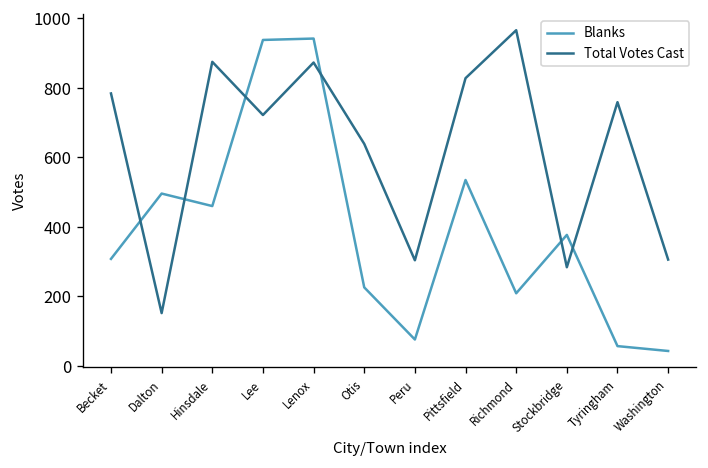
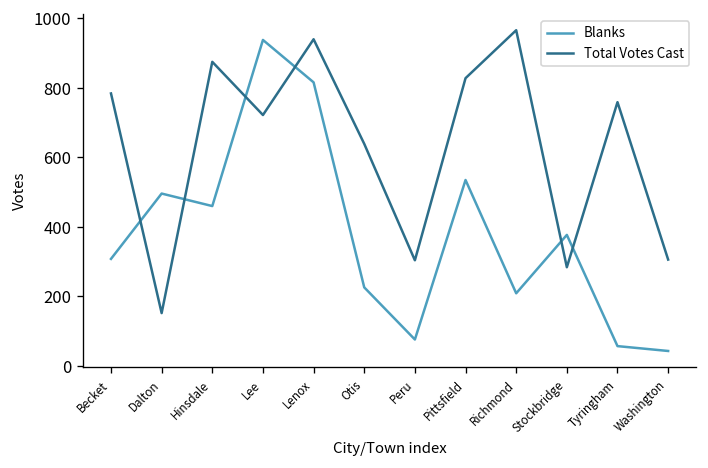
Blanks, Lenox: 940 -> 820
Total Votes Cast, Lenox: 870 -> 940
